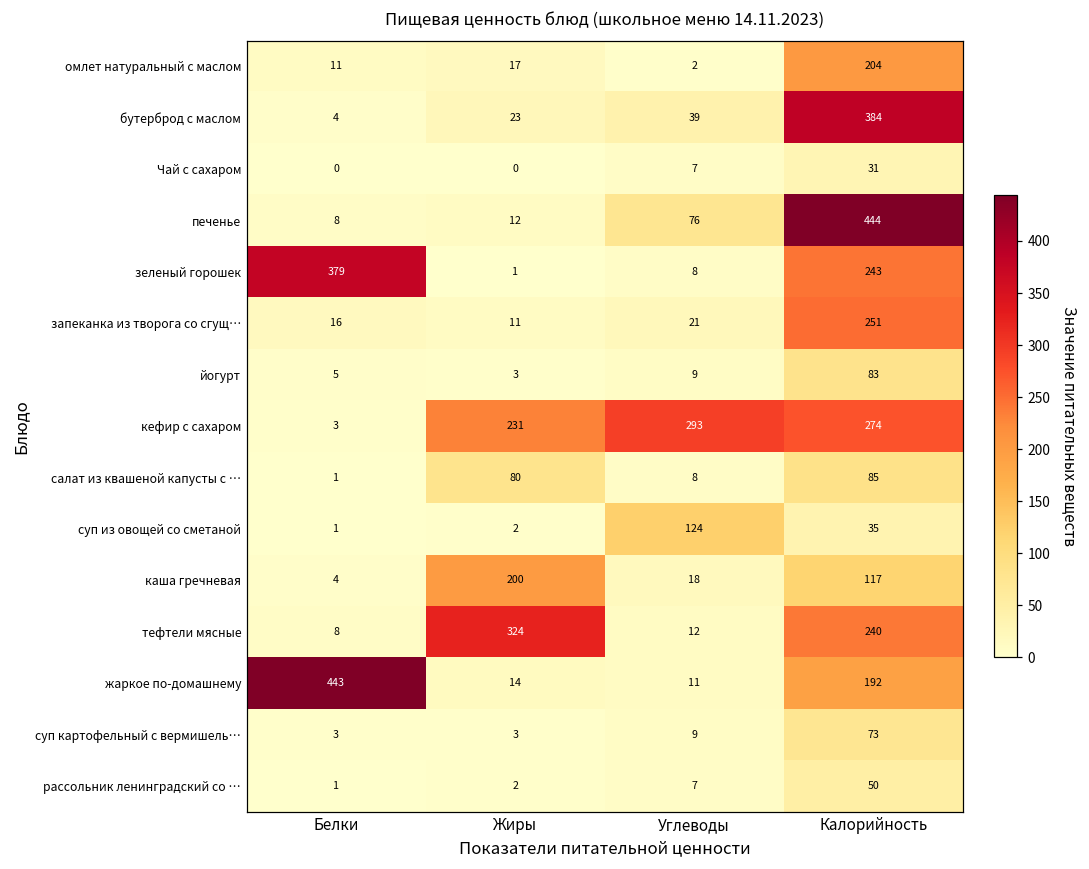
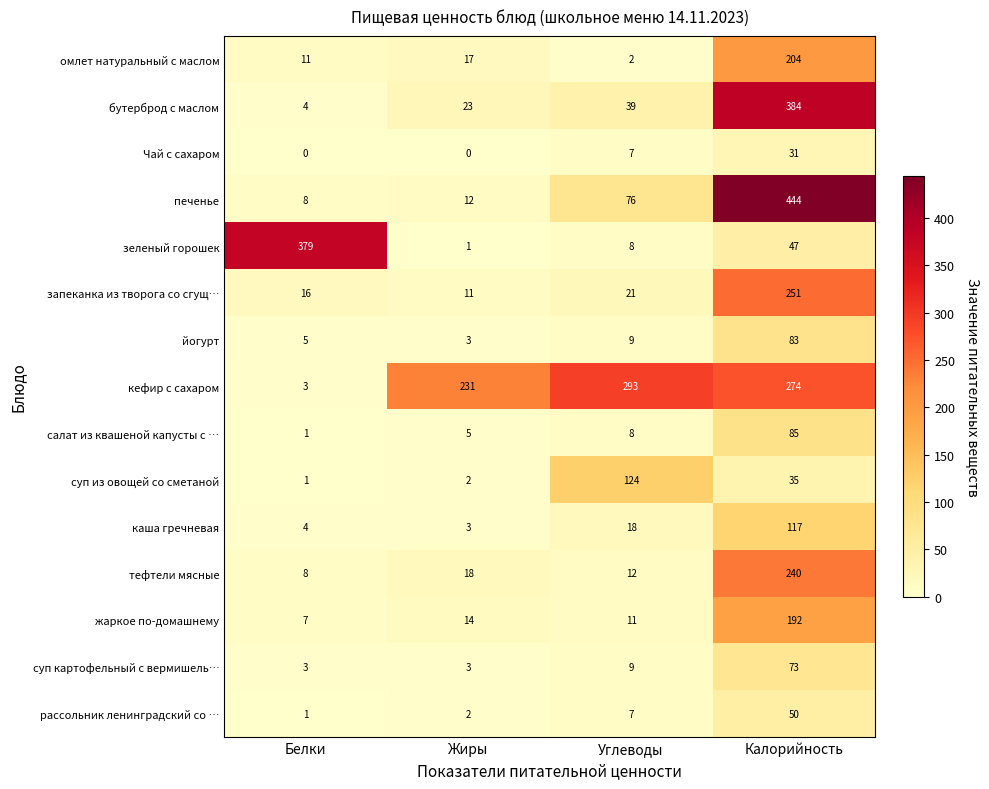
зеленый горошек, Калорийность: 243 -> 47
салат из квашеной капусты с …, Жиры: 80 -> 5
каша гречневая, Жиры: 200 -> 3
тефтели мясные, Жиры: 324 -> 18
жаркое по-домашнему, Белки: 443 -> 7
